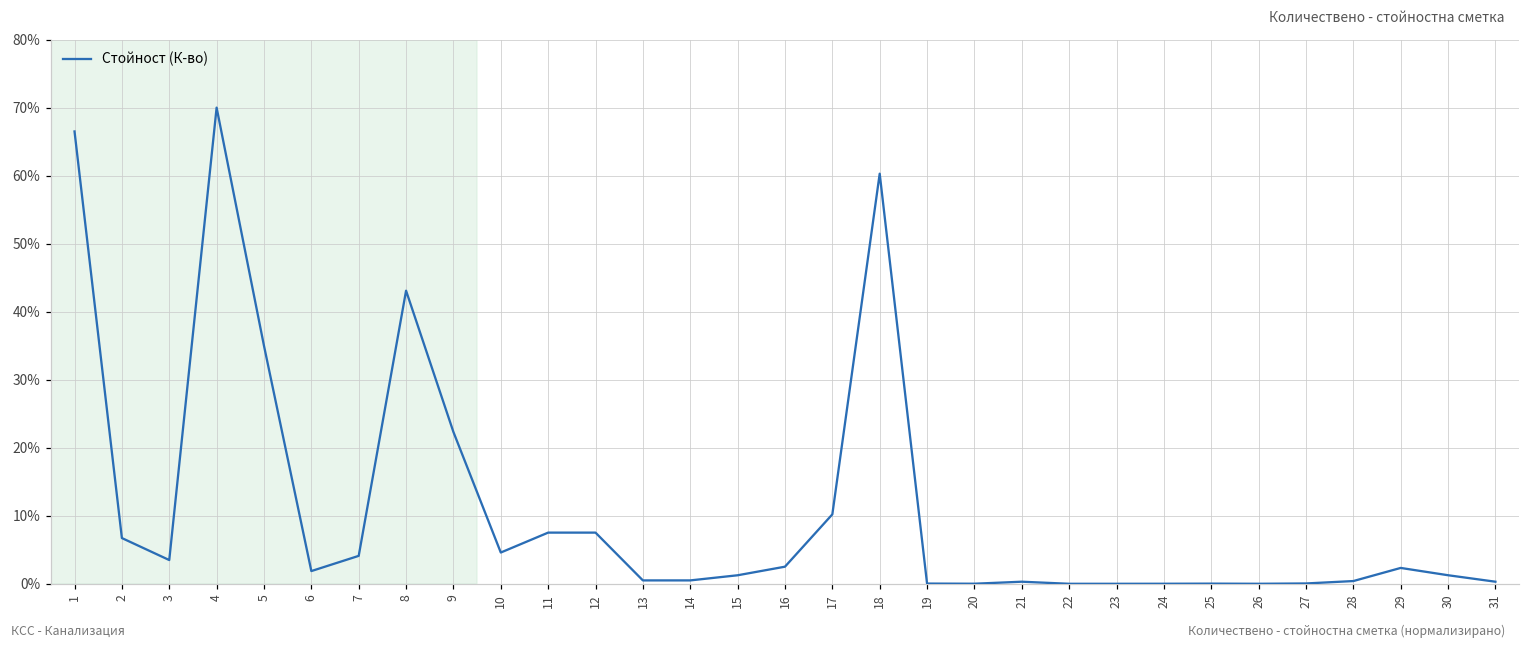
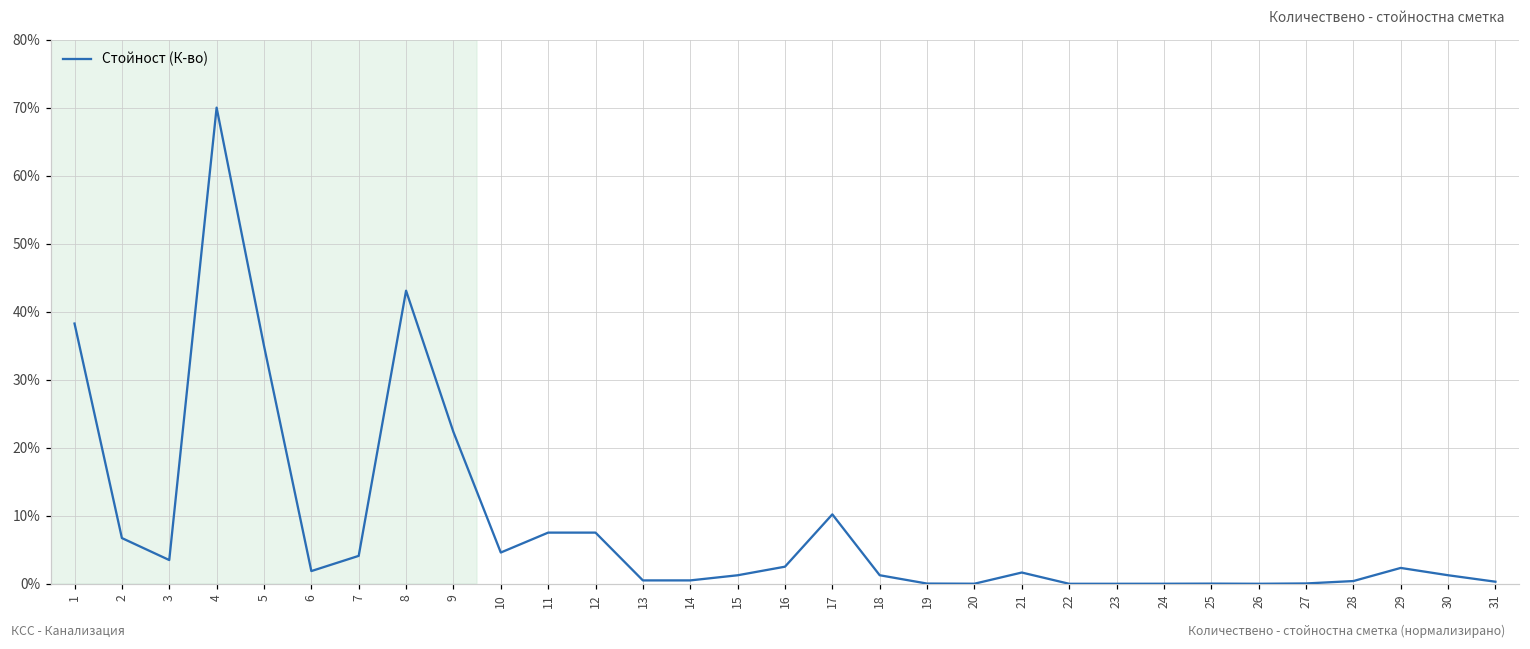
1: 67% -> 38%
18: 60% -> 1%
21: 0% -> 2%
